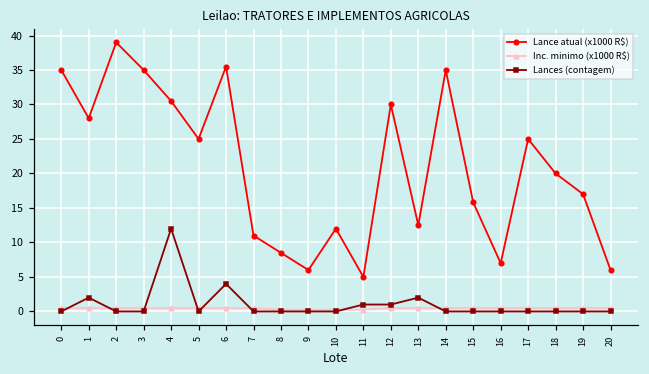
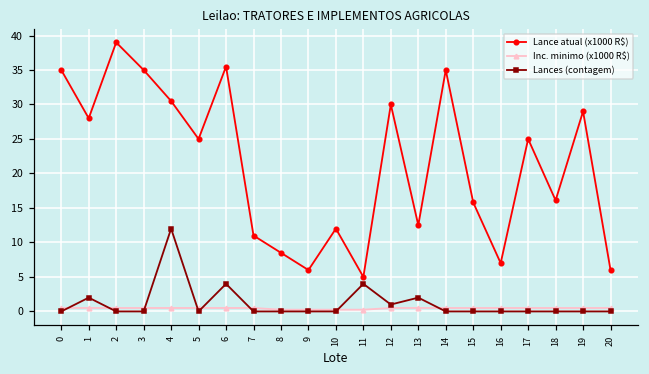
Lances (contagem), 11: 1 -> 4
Lance atual (x1000 R$), 18: 20 -> 16
Lance atual (x1000 R$), 19: 17 -> 29
